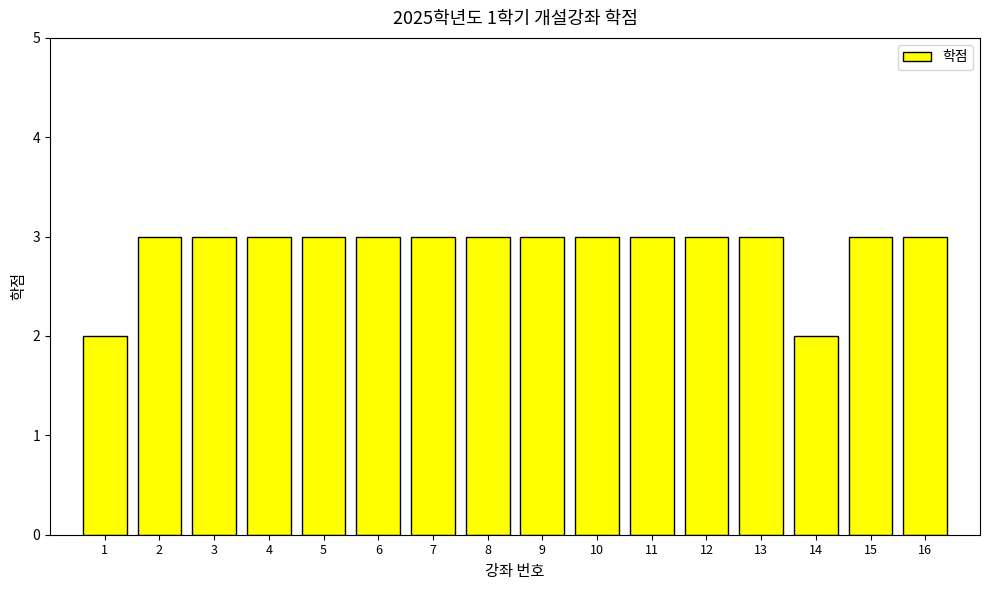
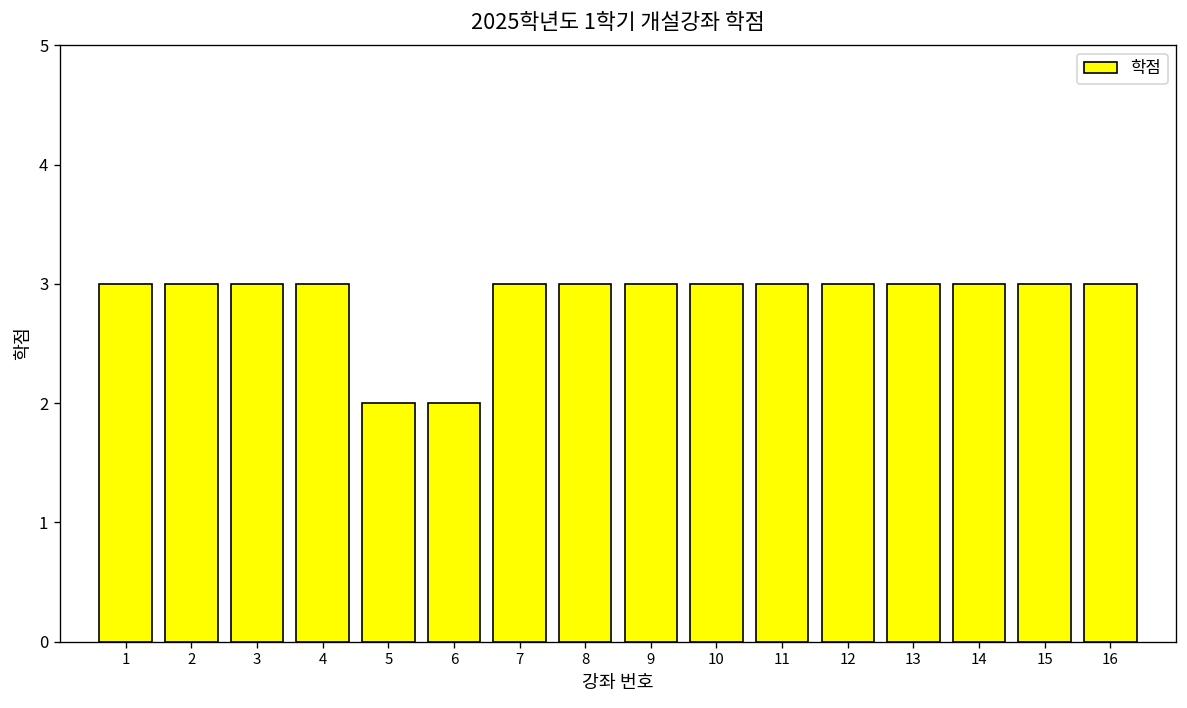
1: 2 -> 3
5: 3 -> 2
6: 3 -> 2
14: 2 -> 3
